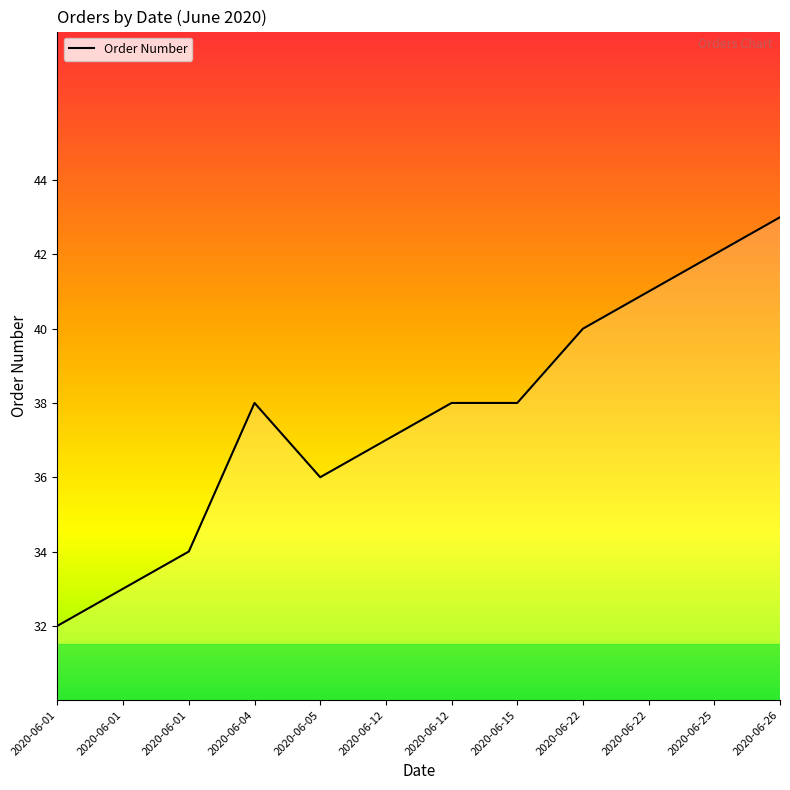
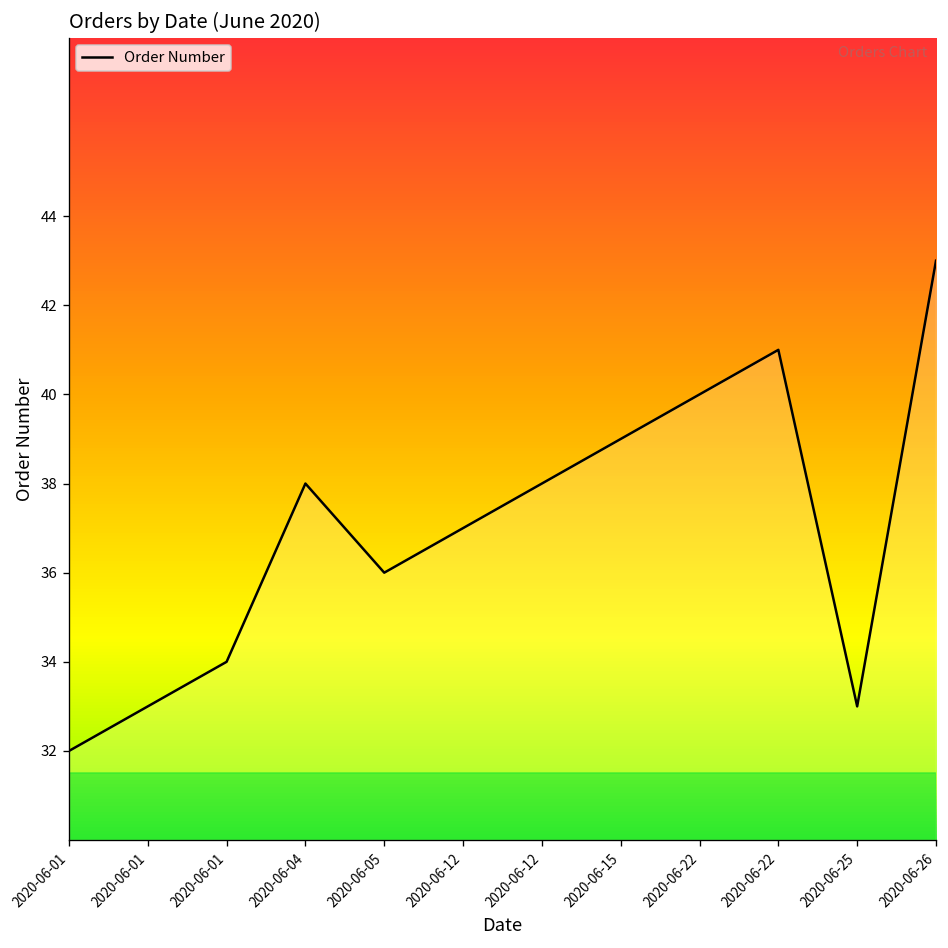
2020-06-15: 38 -> 39
2020-06-25: 42 -> 33
